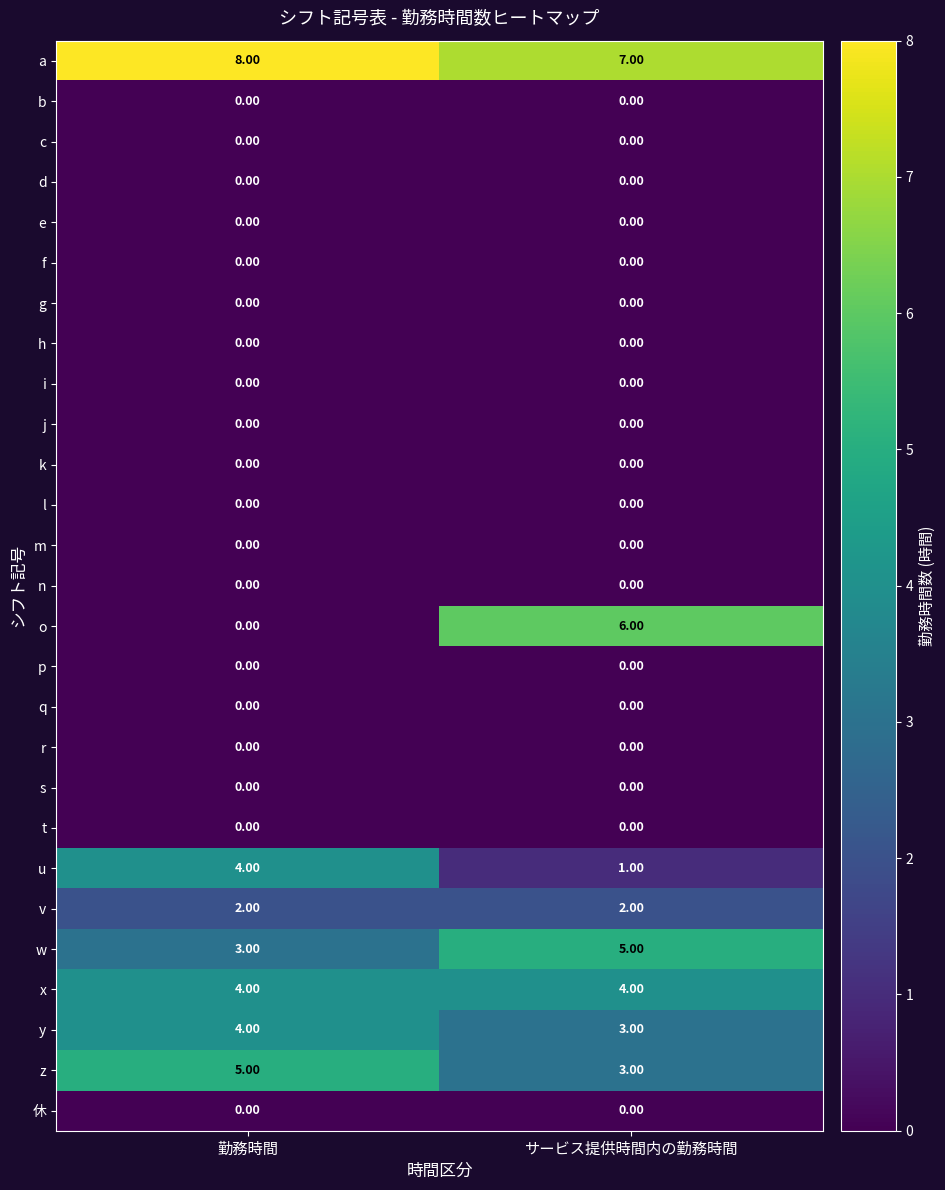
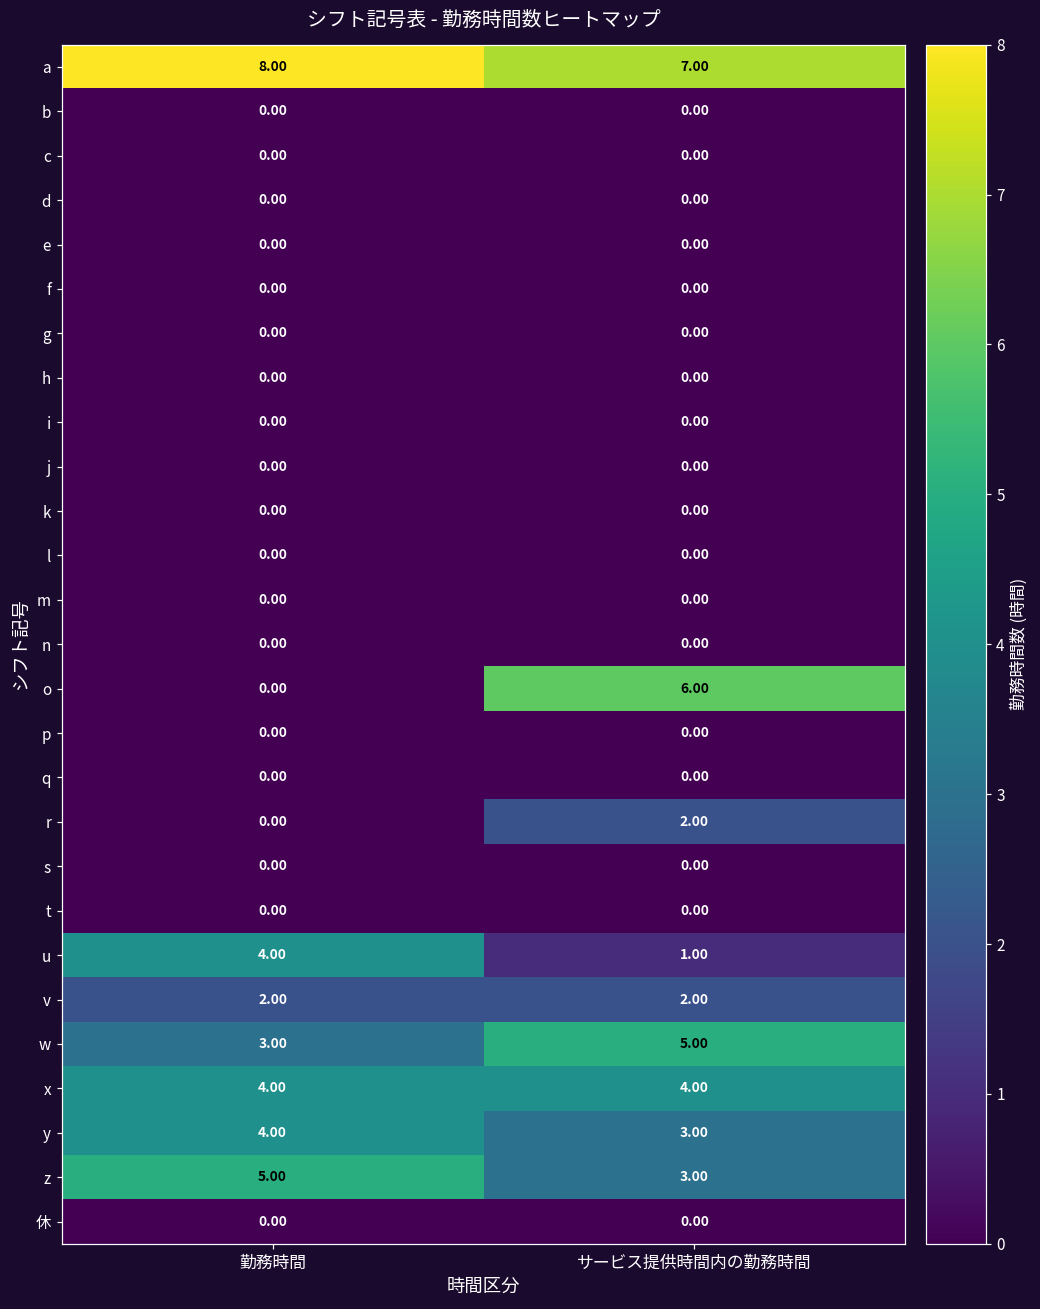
r, サービス提供時間内の勤務時間: 0.00 -> 2.00
